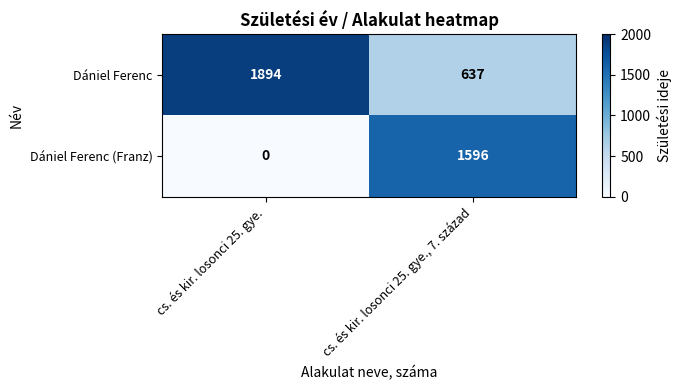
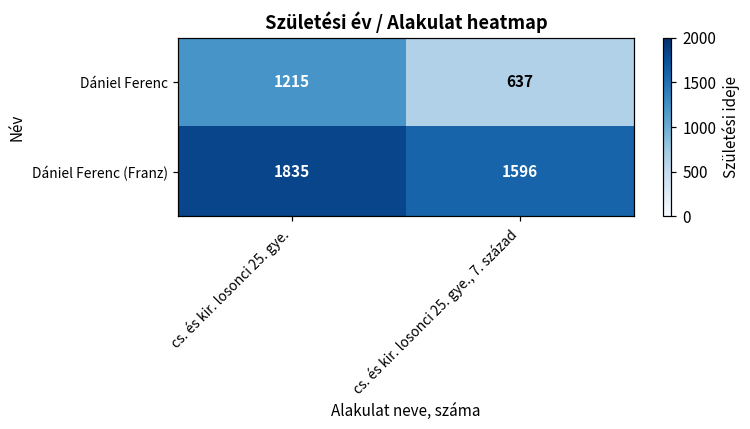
Dániel Ferenc, cs. és kir. losonci 25. gye.: 1894 -> 1215
Dániel Ferenc (Franz), cs. és kir. losonci 25. gye.: 0 -> 1835
